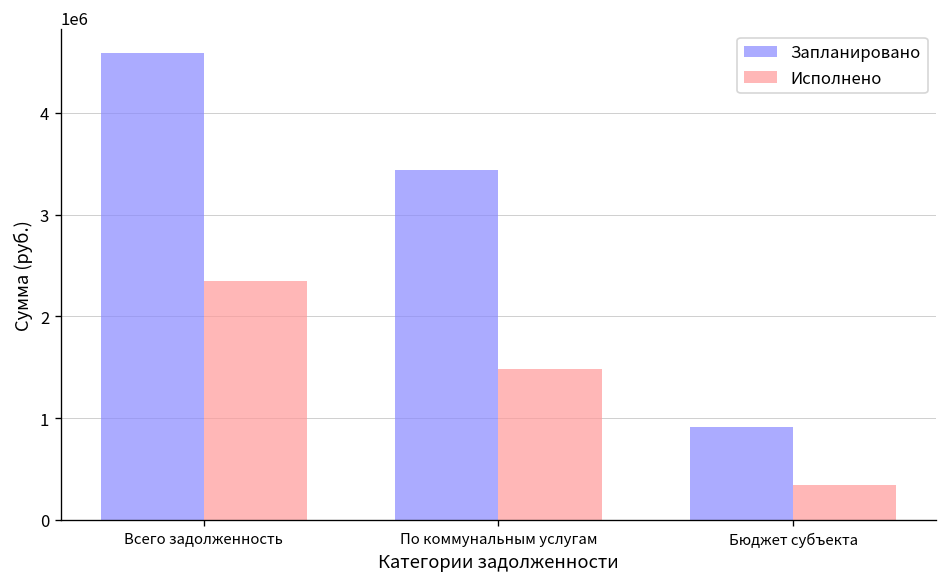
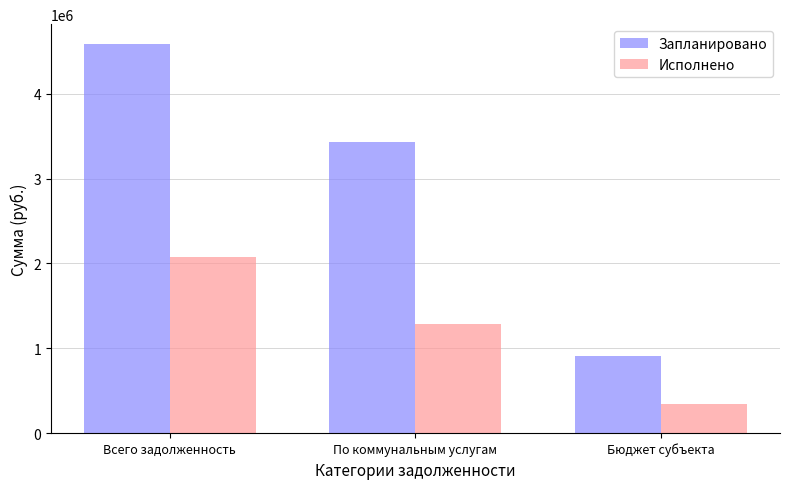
Исполнено, Всего задолженность: 2300000 -> 2100000
Исполнено, По коммунальным услугам: 1500000 -> 1300000
